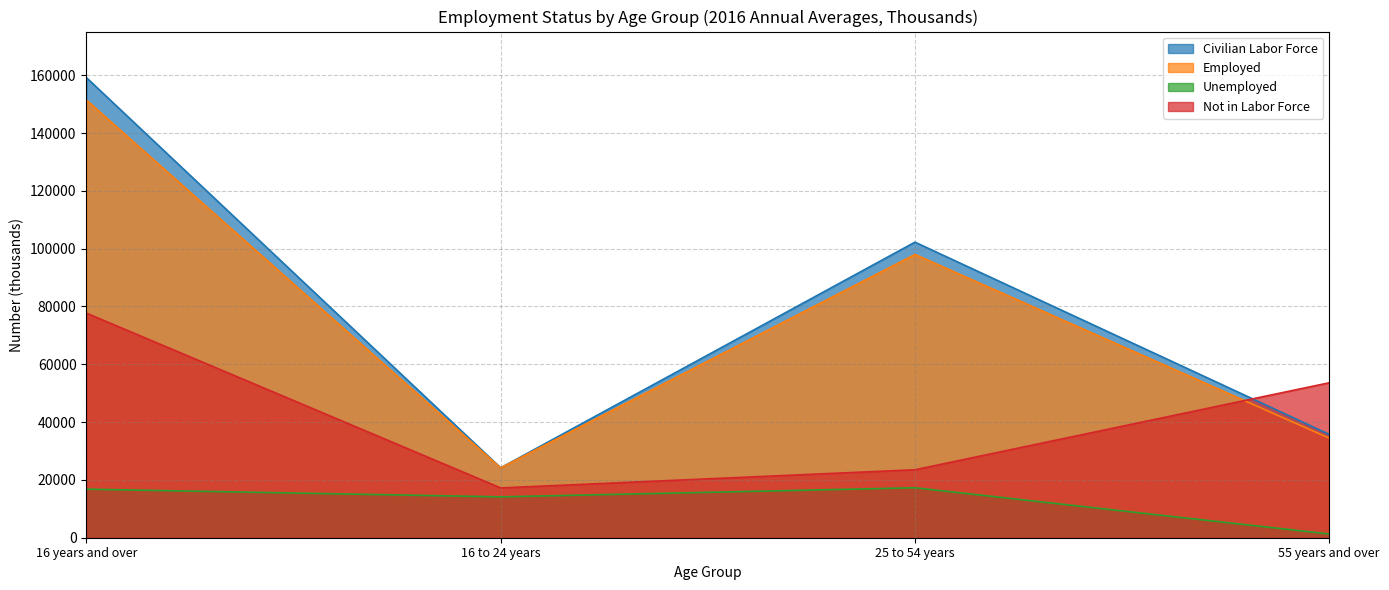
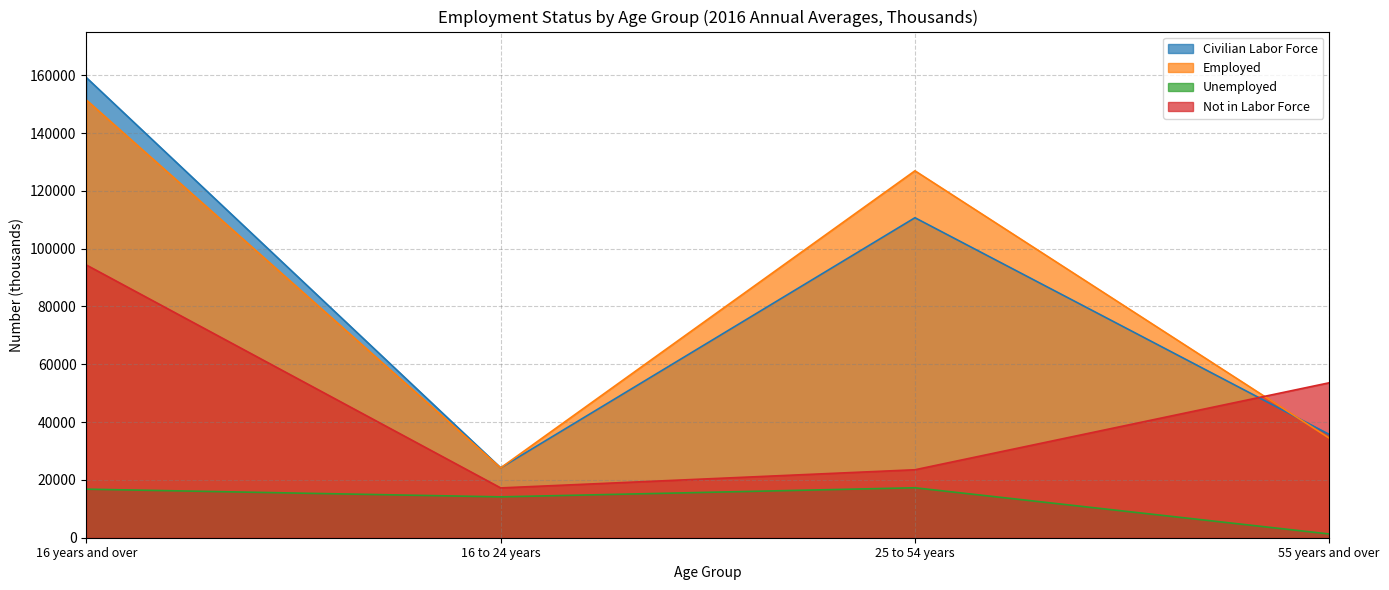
Not in Labor Force, 16 years and over: 78000 -> 94000
Civilian Labor Force, 25 to 54 years: 102000 -> 111000
Employed, 25 to 54 years: 98000 -> 127000
